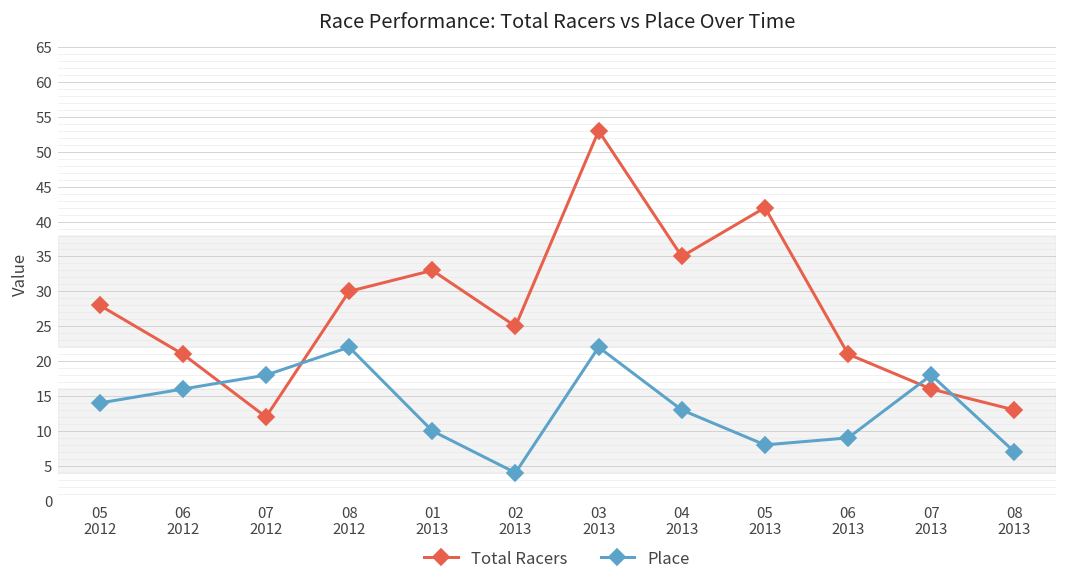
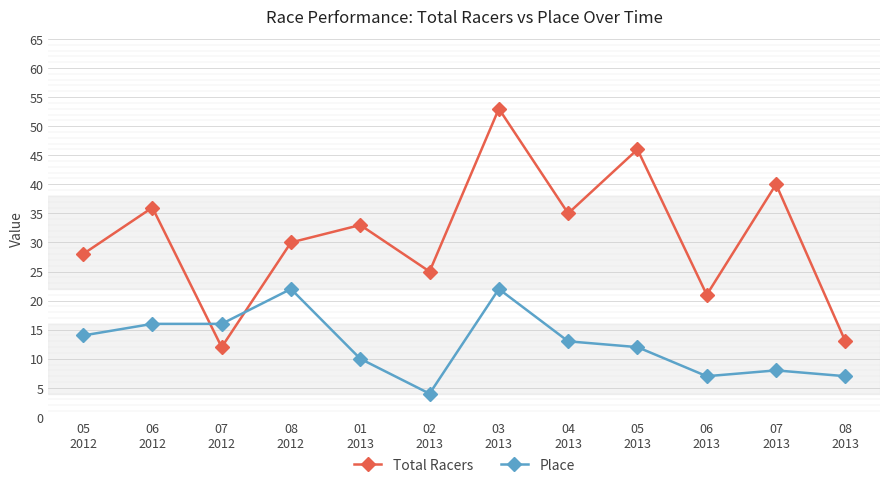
Total Racers, 06 2012: 21 -> 36
Place, 07 2012: 18 -> 16
Total Racers, 05 2013: 42 -> 46
Place, 05 2013: 8 -> 12
Place, 06 2013: 9 -> 7
Total Racers, 07 2013: 16 -> 40
Place, 07 2013: 18 -> 8
